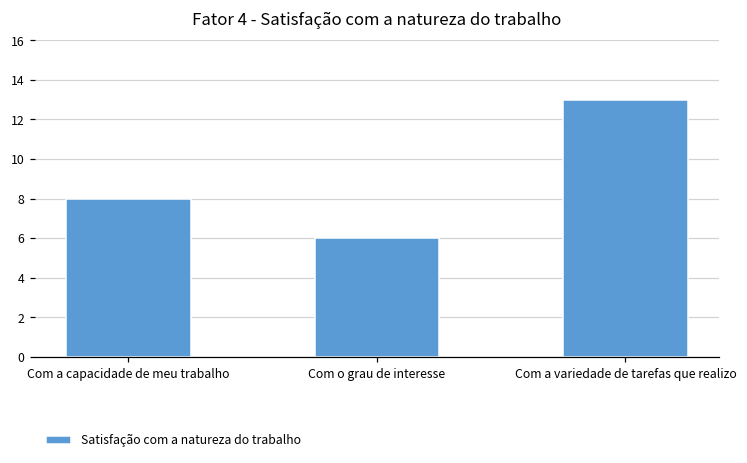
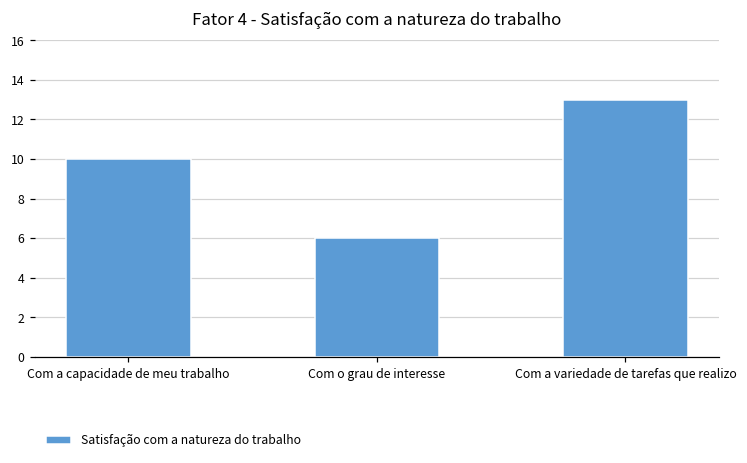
Com a capacidade de meu trabalho: 8 -> 10
